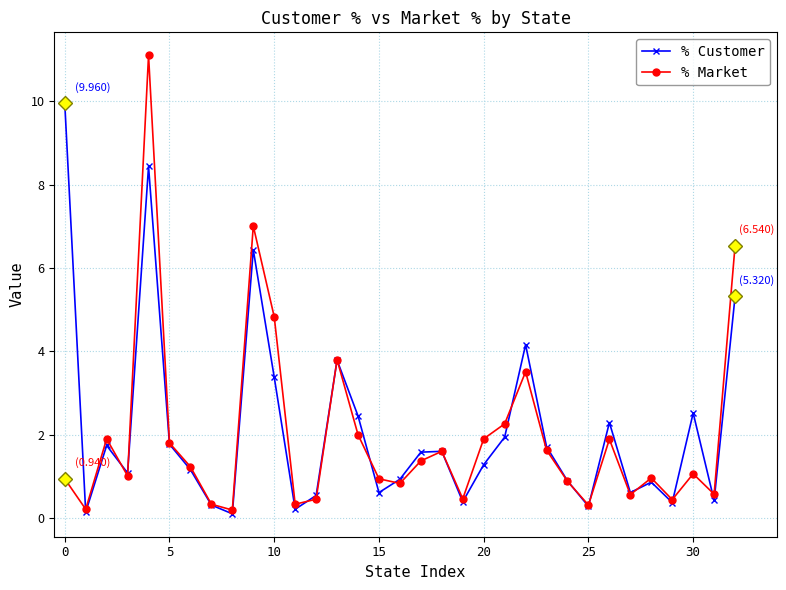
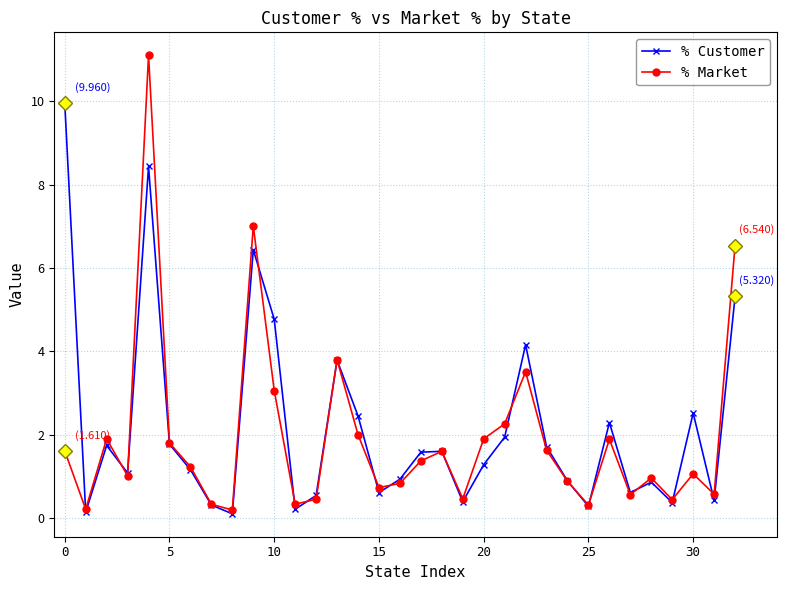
% Market, 0: (0.940) -> (1.610)
% Customer, 10: 3.4 -> 4.8
% Market, 10: 4.8 -> 3.1
% Market, 15: 0.9 -> 0.7
